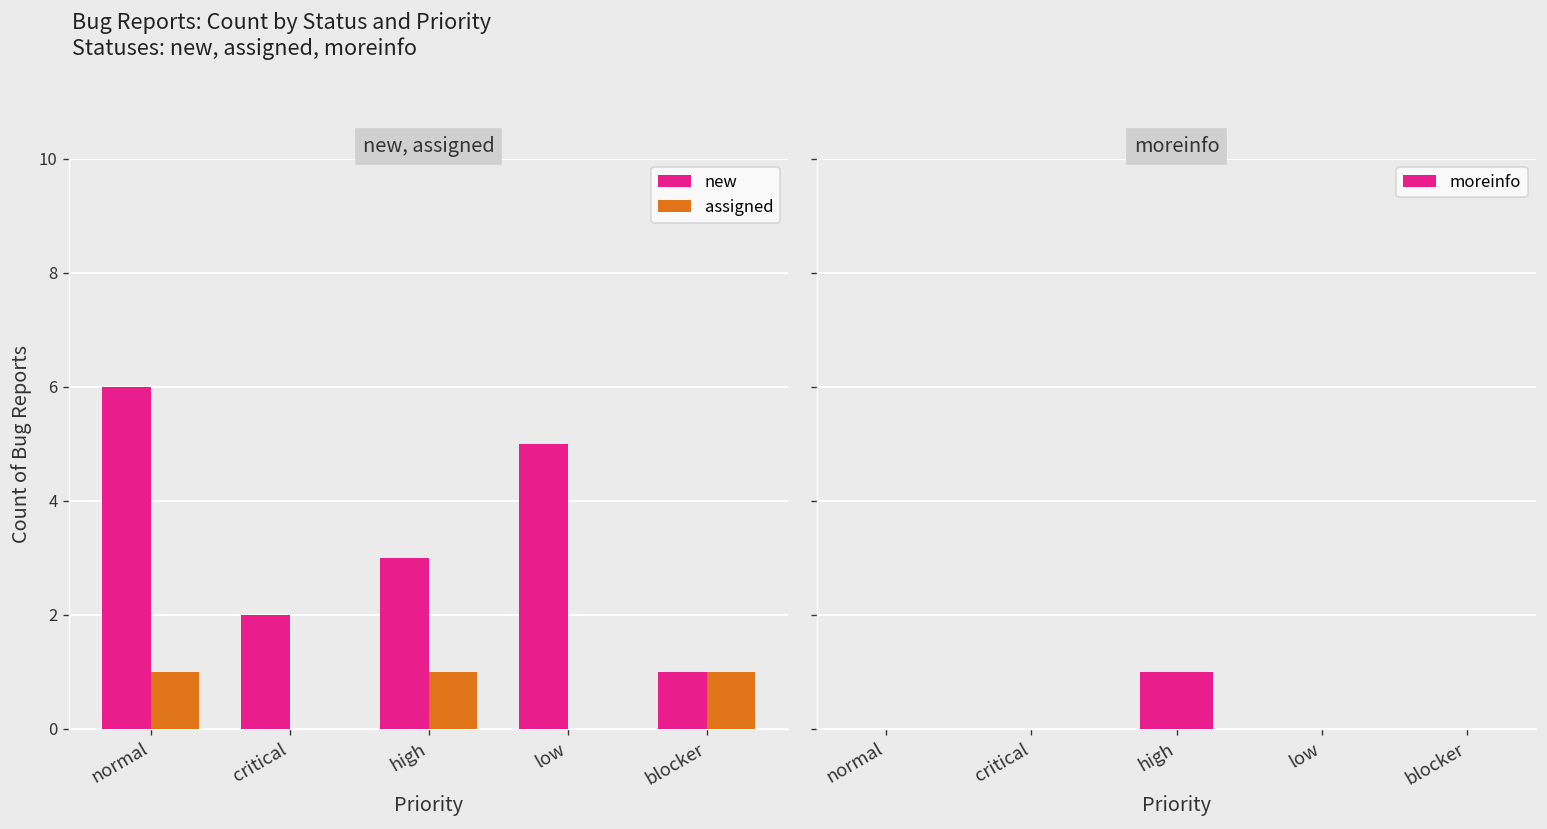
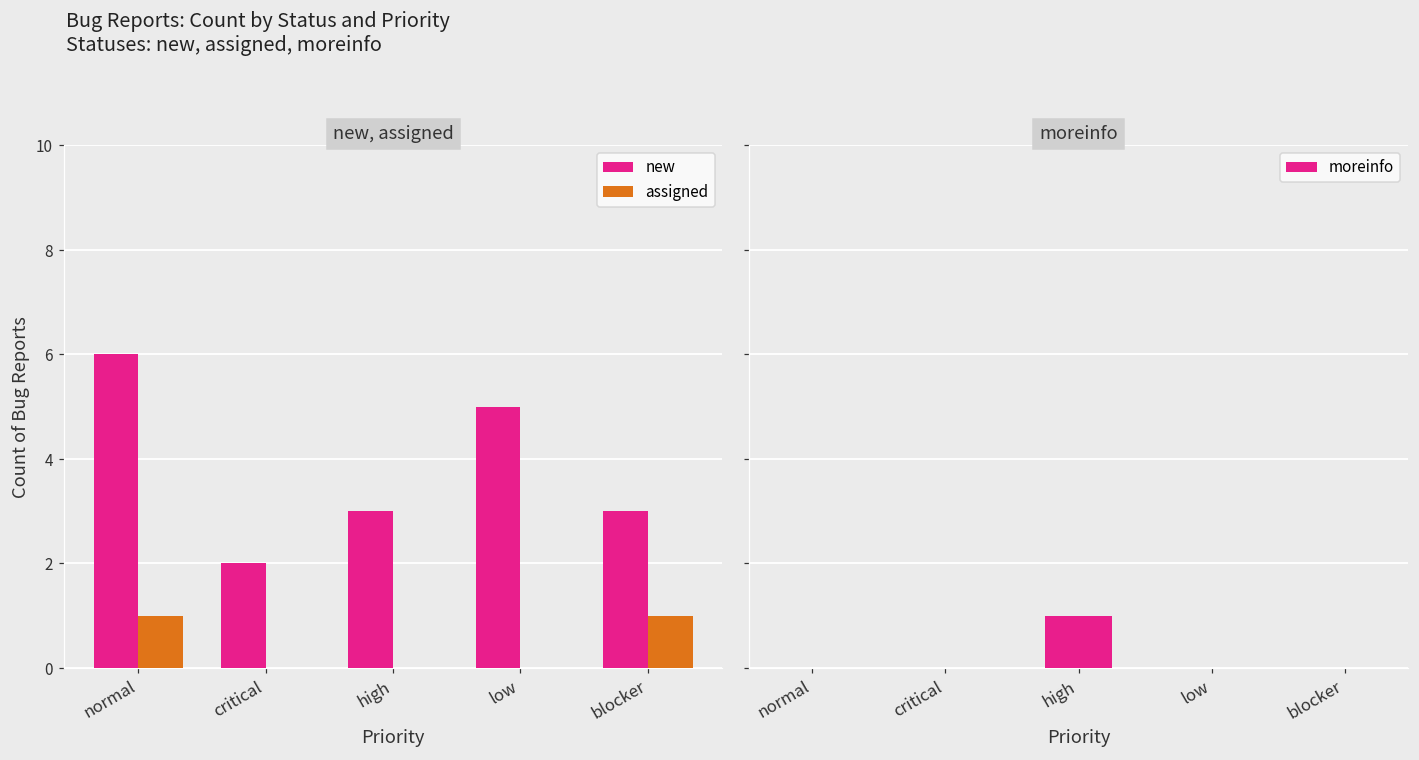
new, assigned, assigned, high: 1 -> 0
new, assigned, new, blocker: 1 -> 3
